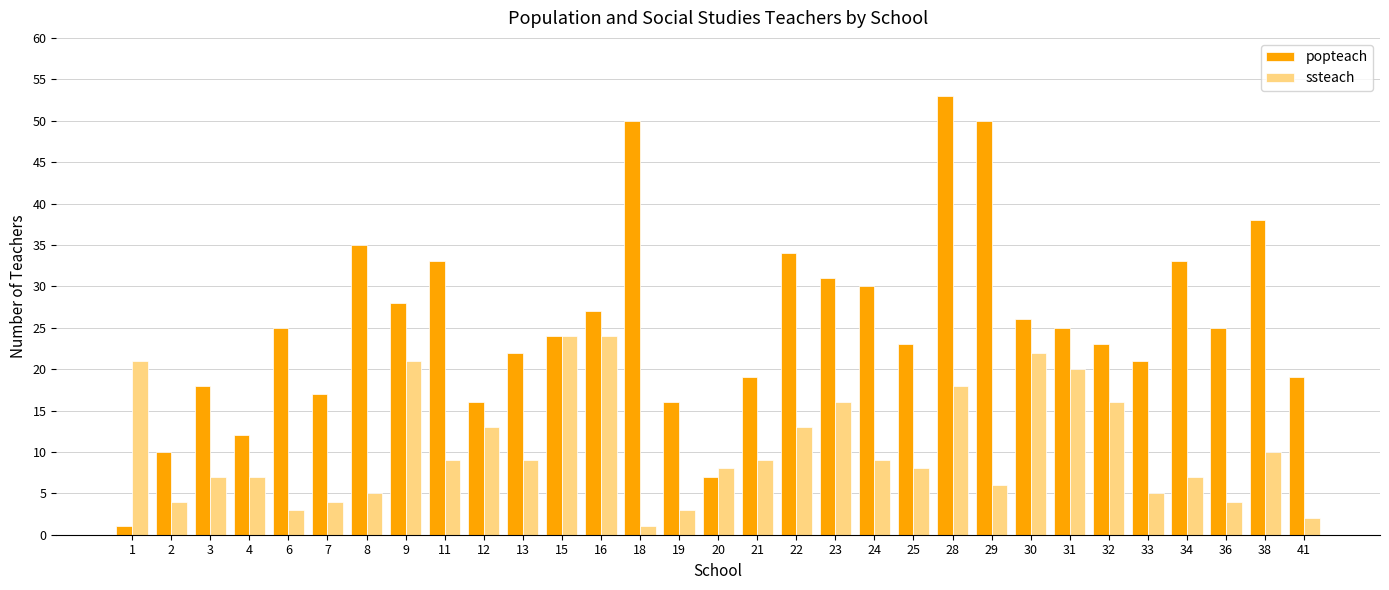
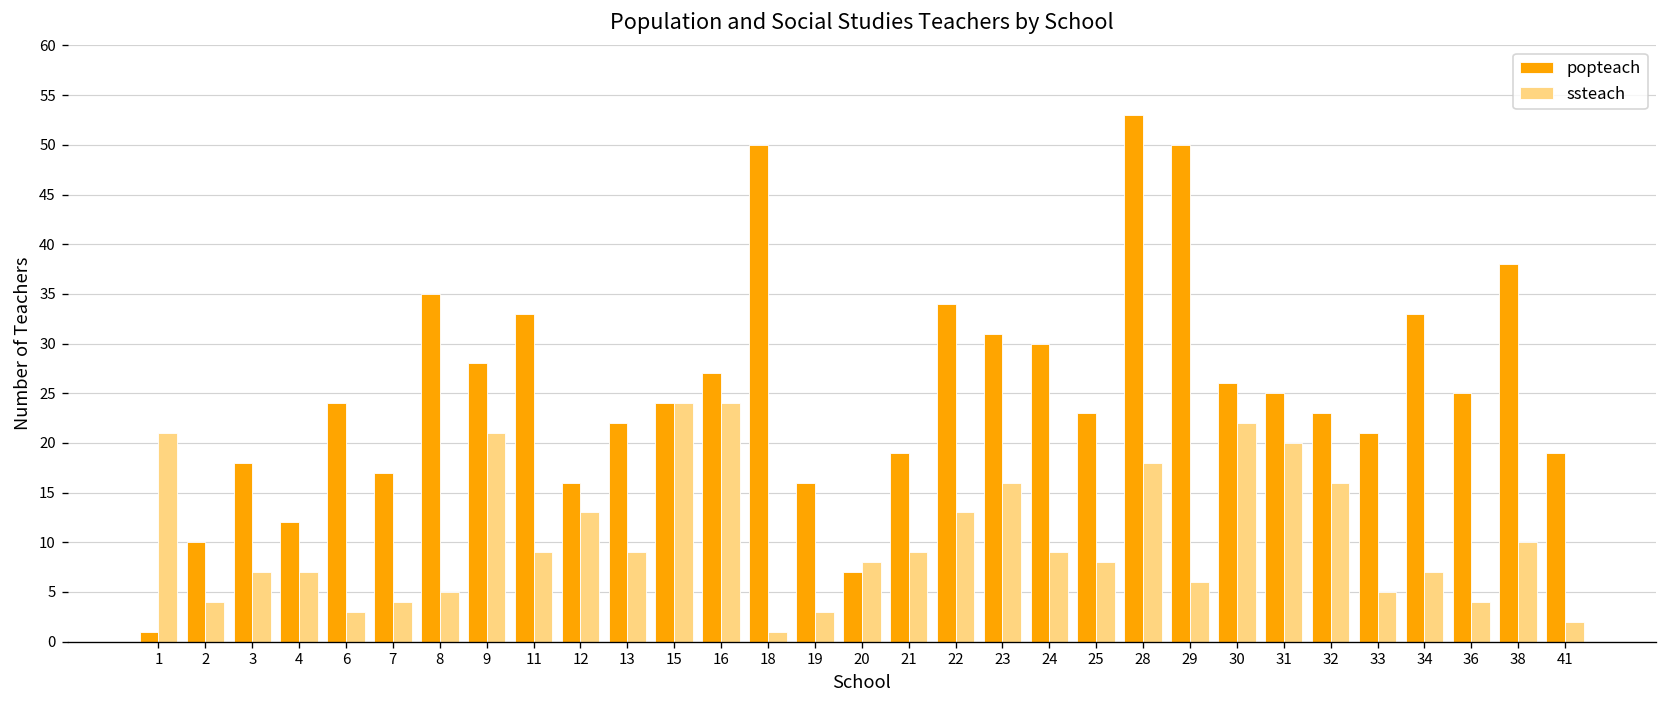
popteach, 6: 25 -> 24
